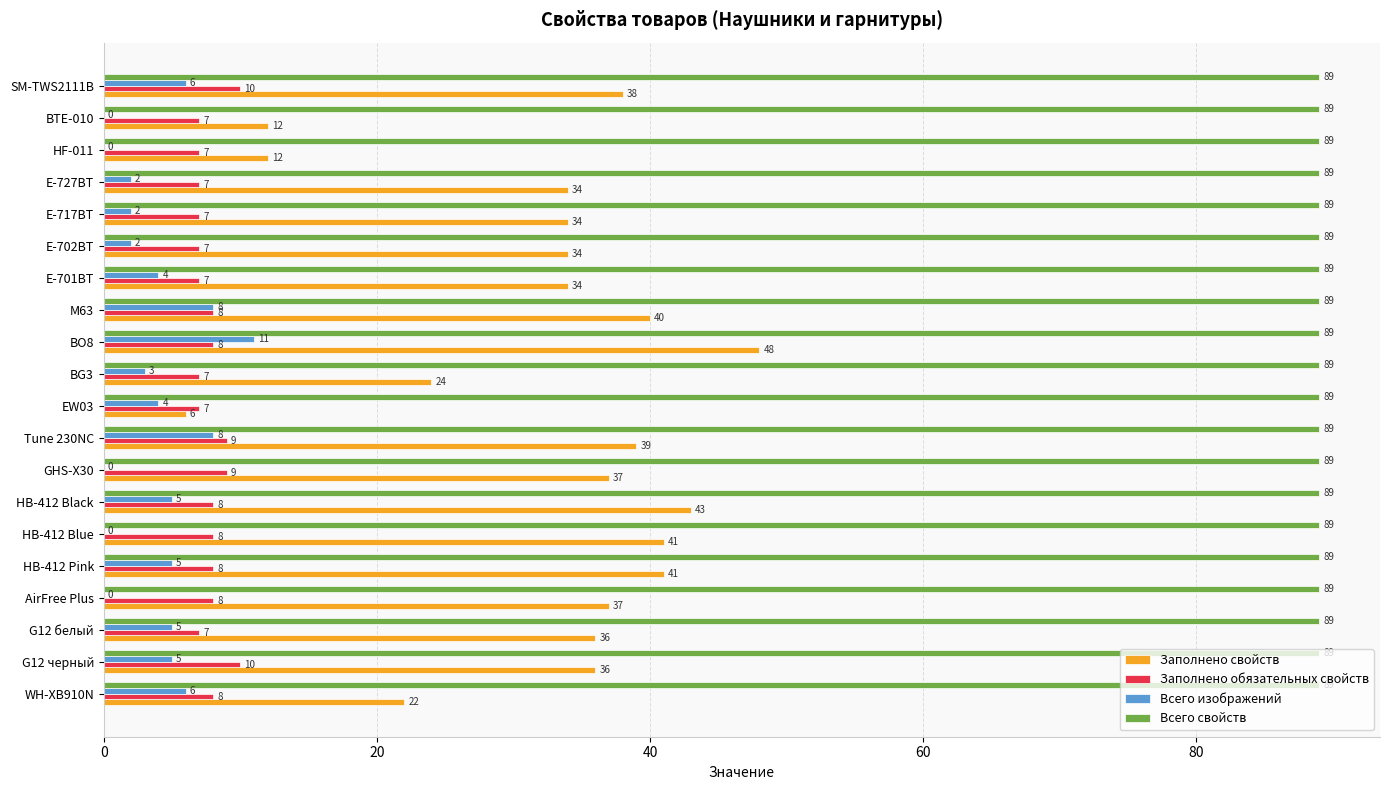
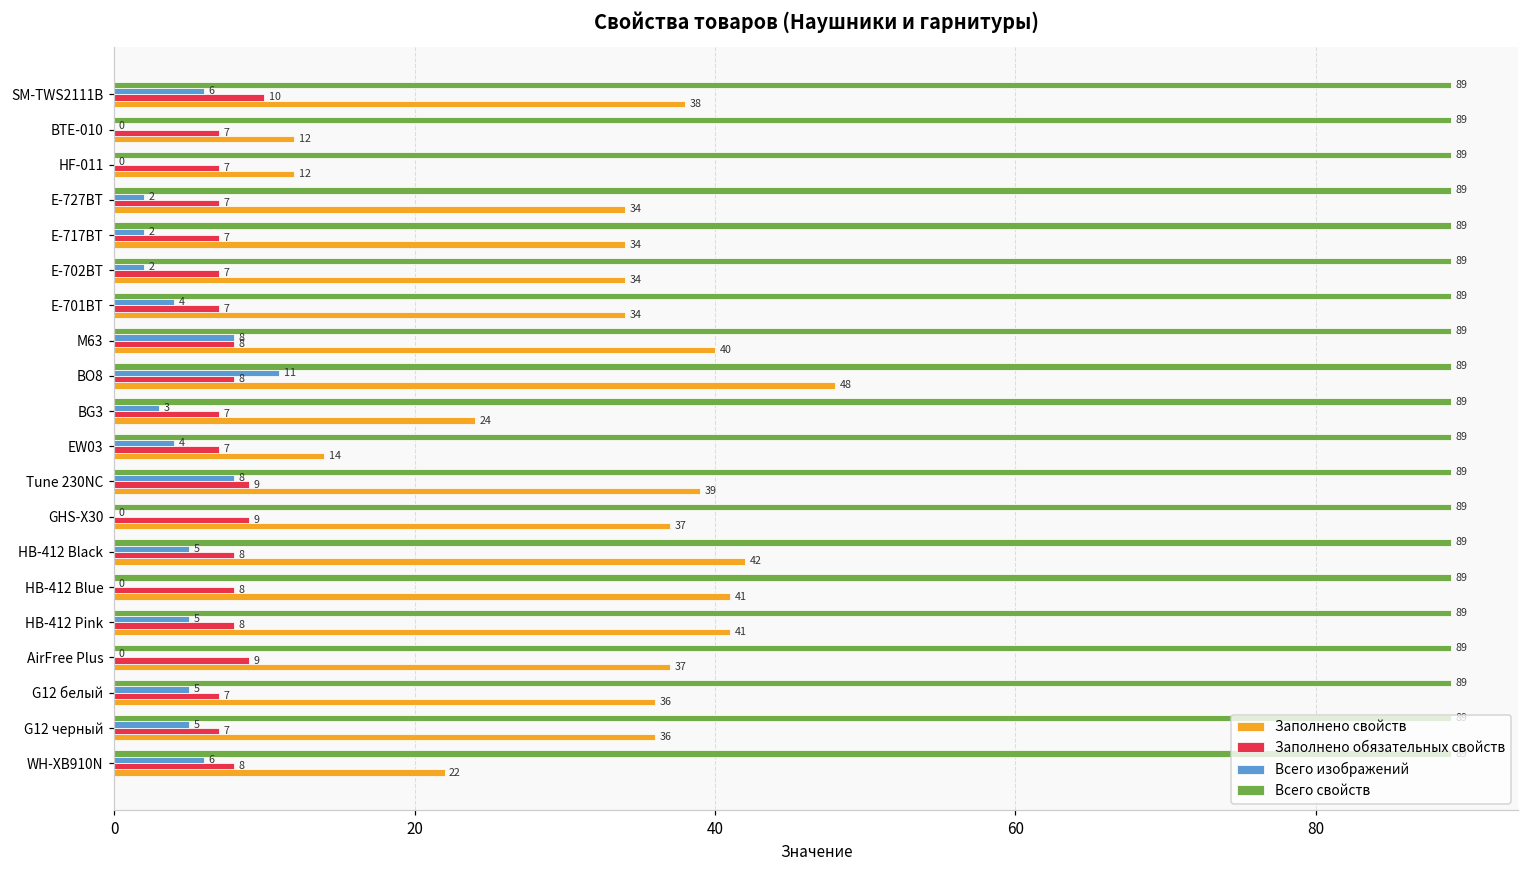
Заполнено свойств, EW03: 6 -> 14
Заполнено свойств, HB-412 Black: 43 -> 42
Заполнено обязательных свойств, AirFree Plus: 8 -> 9
Заполнено обязательных свойств, G12 черный: 10 -> 7
